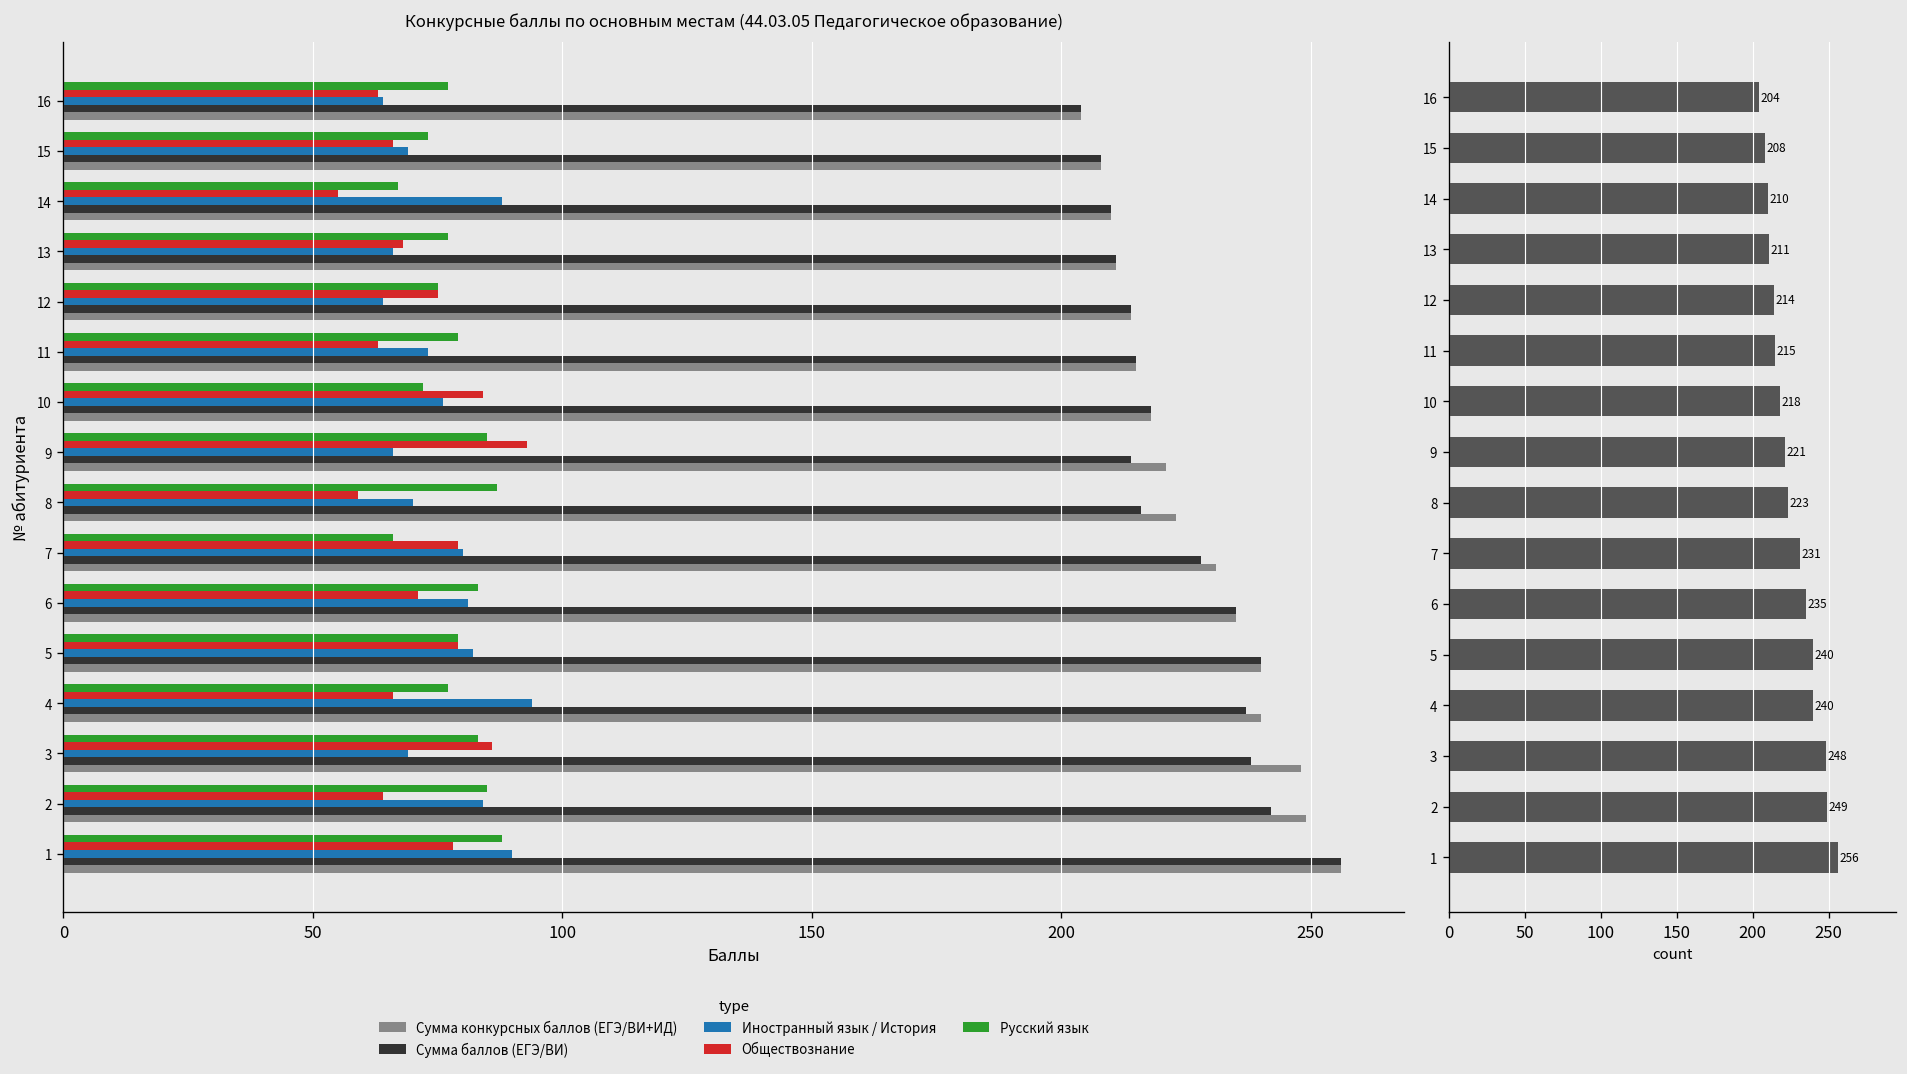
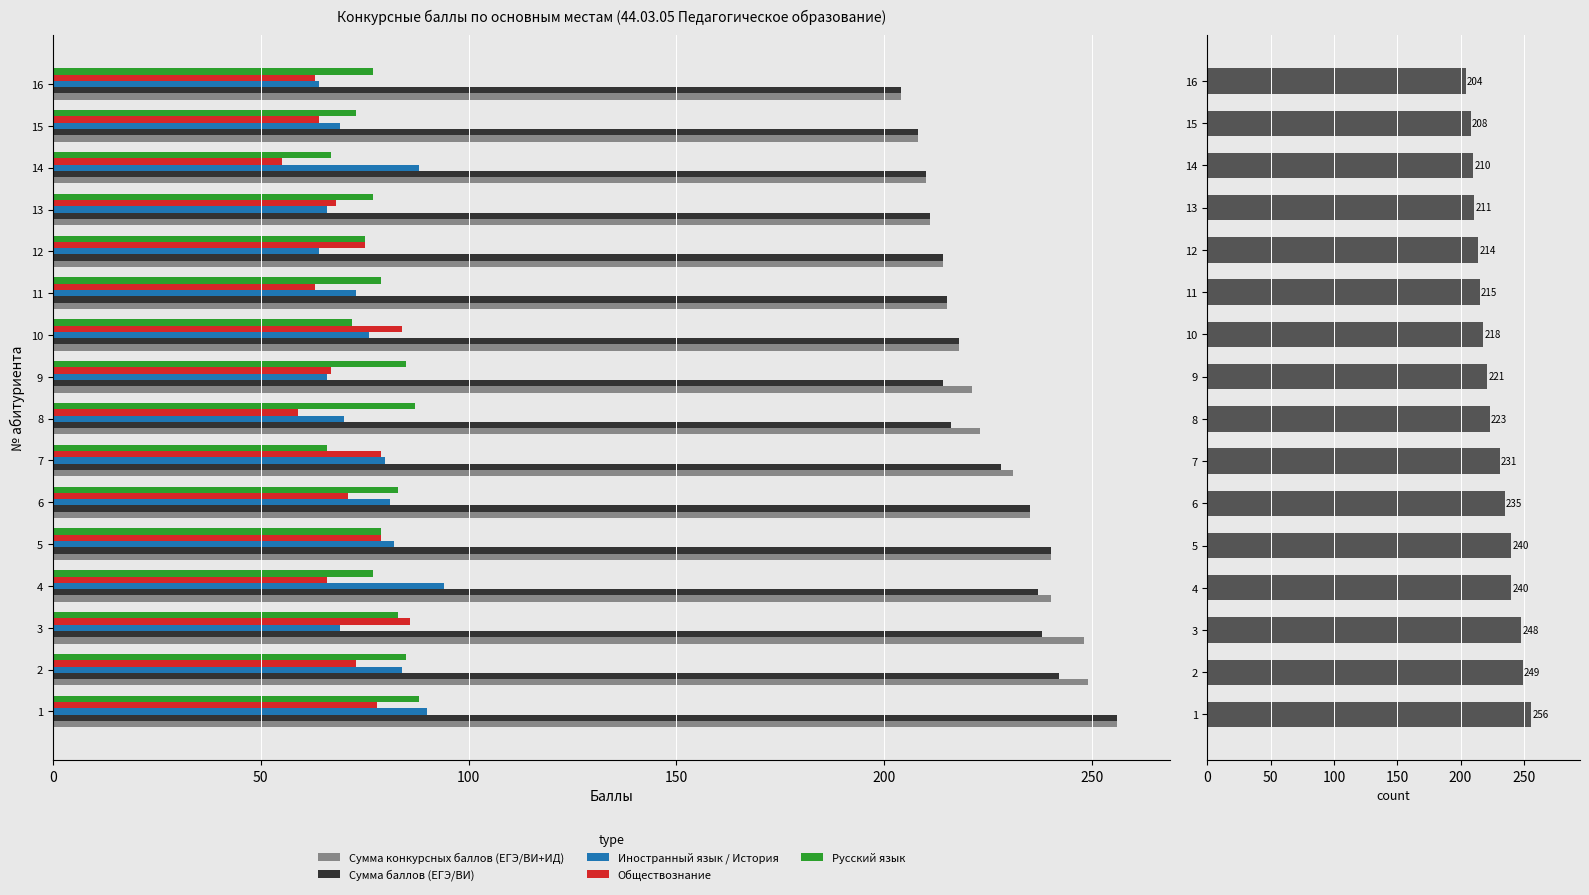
Конкурсные баллы по основным местам (44.03.05 Педагогическое образование), Обществознание, 15: 66 -> 64
Конкурсные баллы по основным местам (44.03.05 Педагогическое образование), Обществознание, 9: 93 -> 67
Конкурсные баллы по основным местам (44.03.05 Педагогическое образование), Обществознание, 2: 64 -> 73
